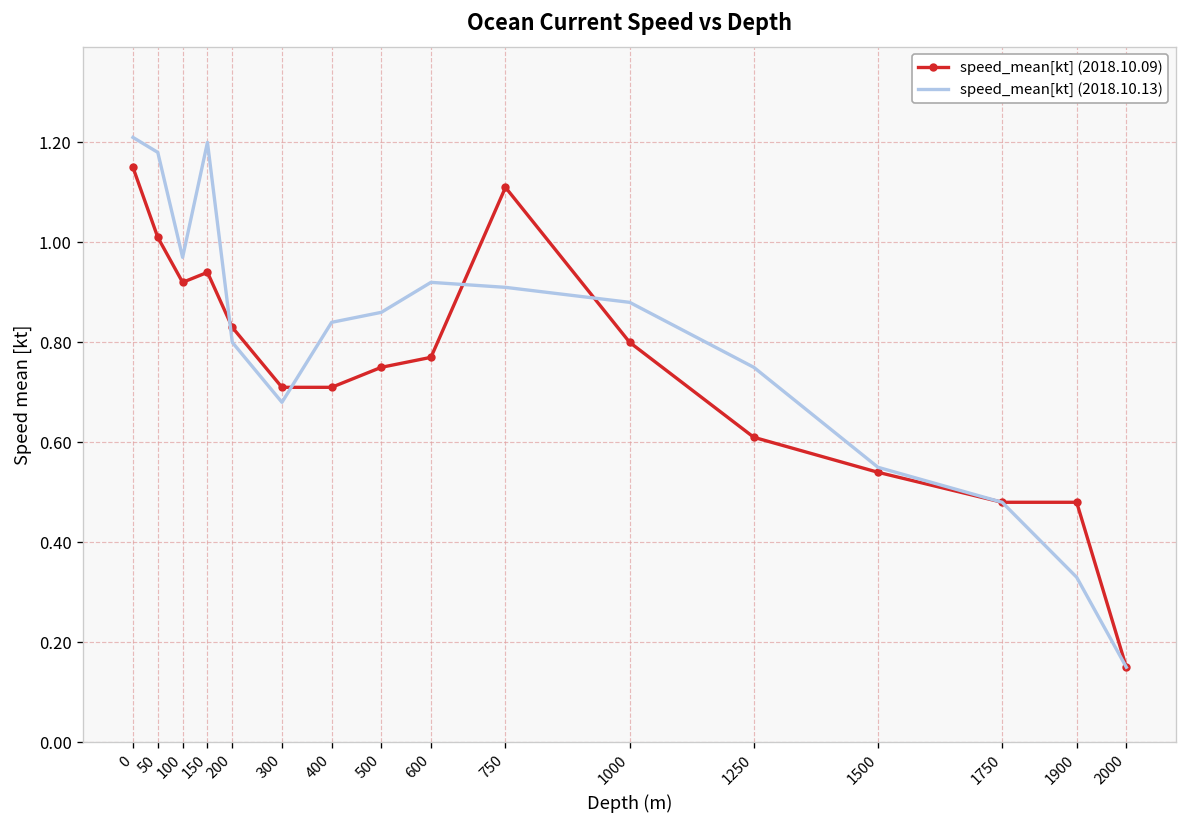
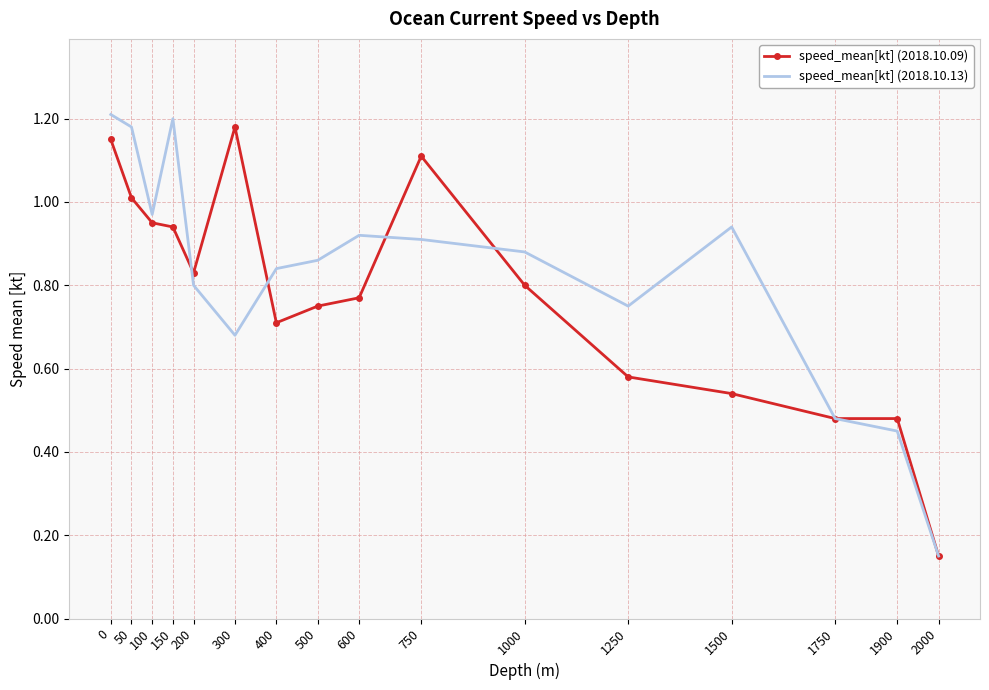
speed_mean[kt] (2018.10.09), 100: 0.92 -> 0.95
speed_mean[kt] (2018.10.09), 300: 0.71 -> 1.18
speed_mean[kt] (2018.10.09), 1250: 0.61 -> 0.58
speed_mean[kt] (2018.10.13), 1500: 0.55 -> 0.94
speed_mean[kt] (2018.10.13), 1900: 0.33 -> 0.45
